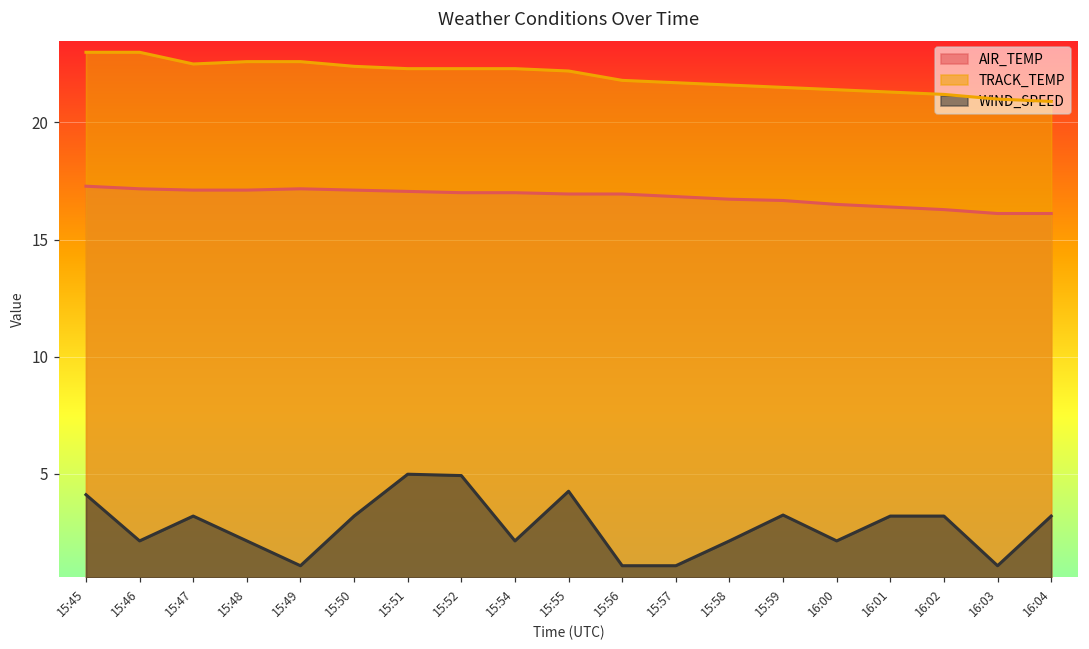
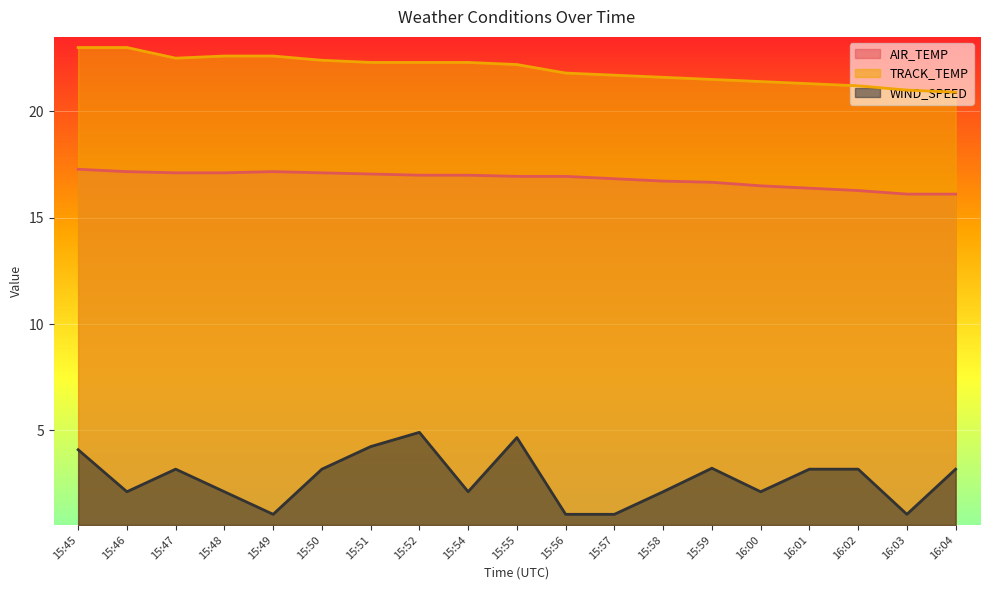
WIND_SPEED, 15:51: 5.0 -> 4.2
WIND_SPEED, 15:55: 4.2 -> 4.7
